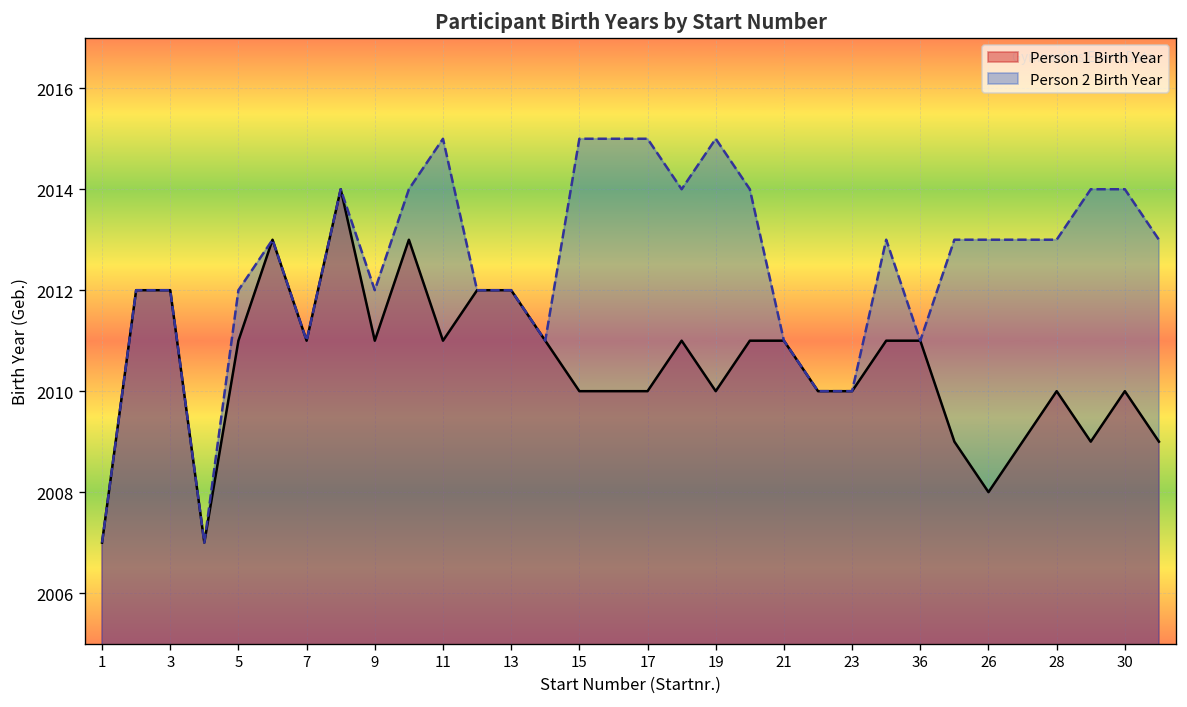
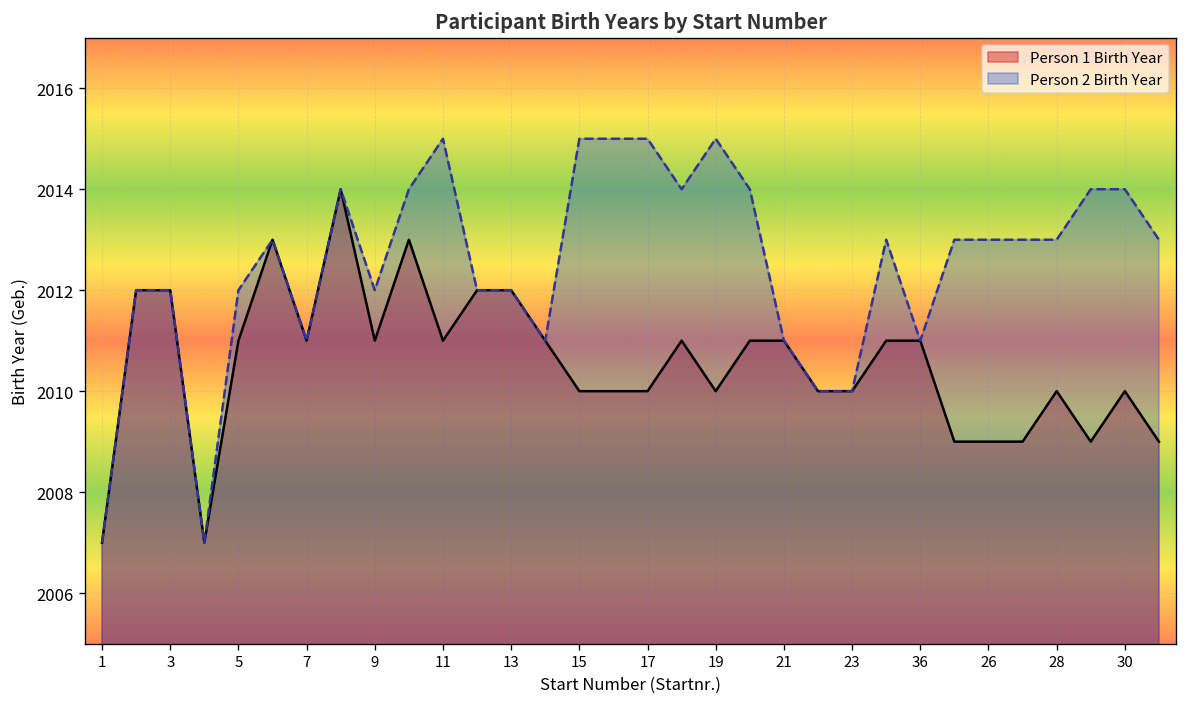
Person 1 Birth Year, 26: 2008 -> 2009
